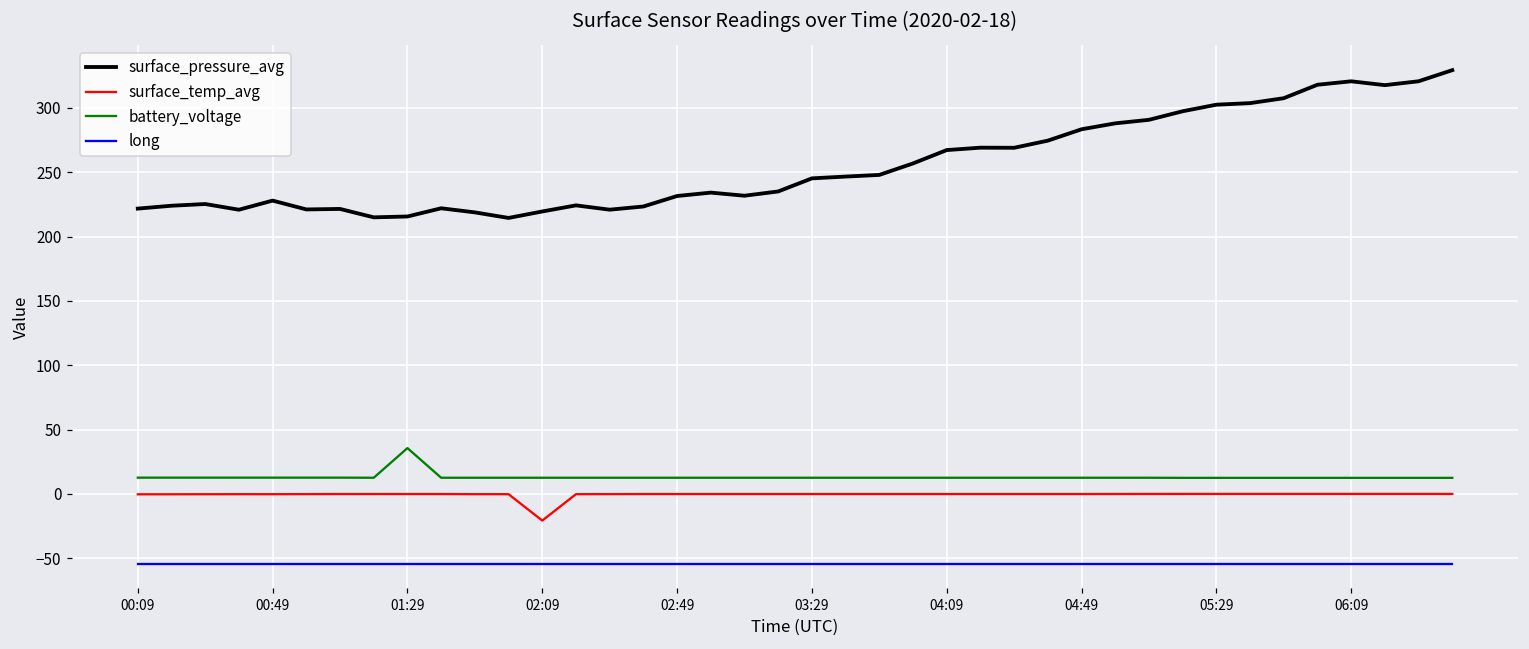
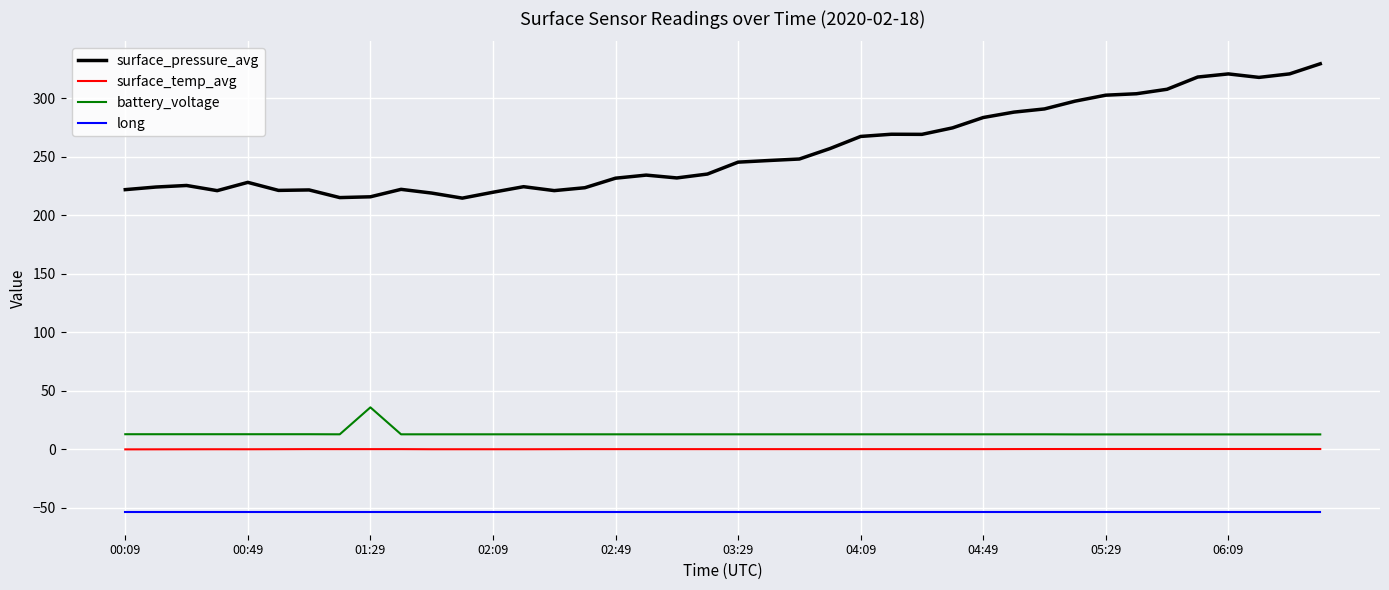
surface_temp_avg, 02:09: -21 -> 0
